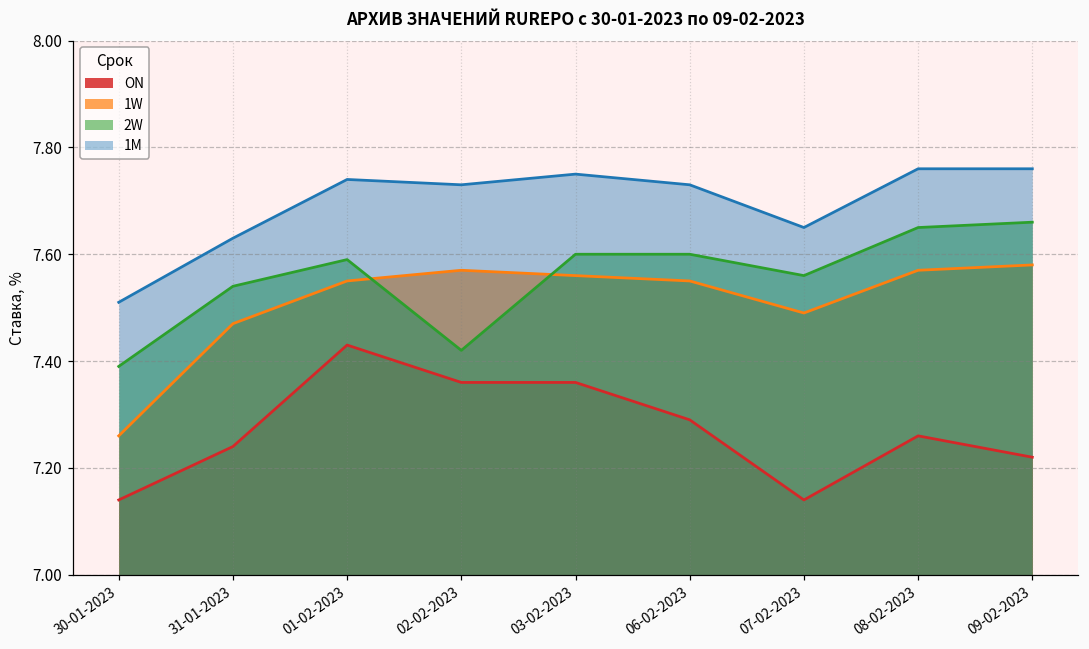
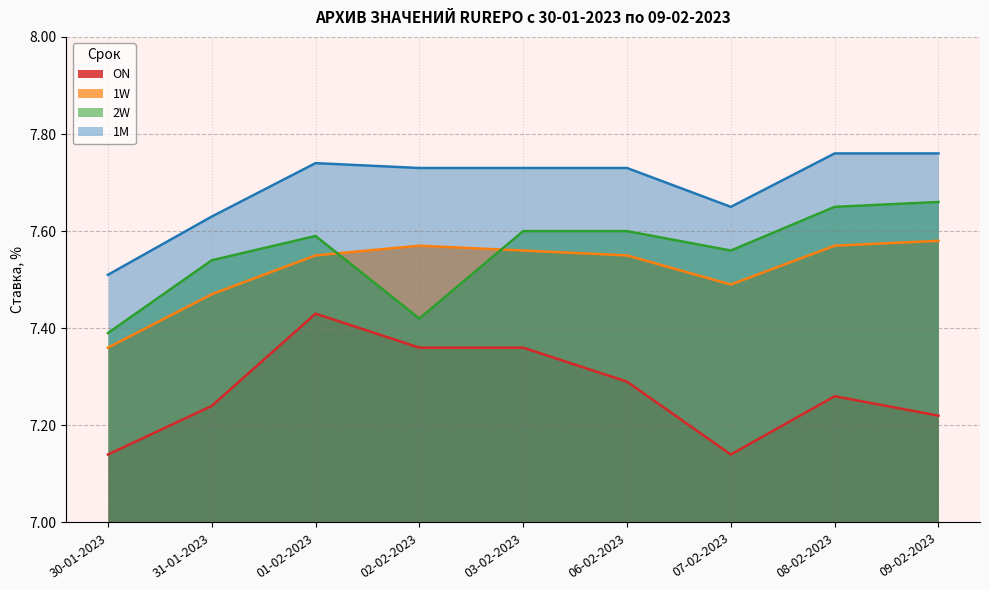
1W, 30-01-2023: 7.26 -> 7.36
1M, 03-02-2023: 7.75 -> 7.73
